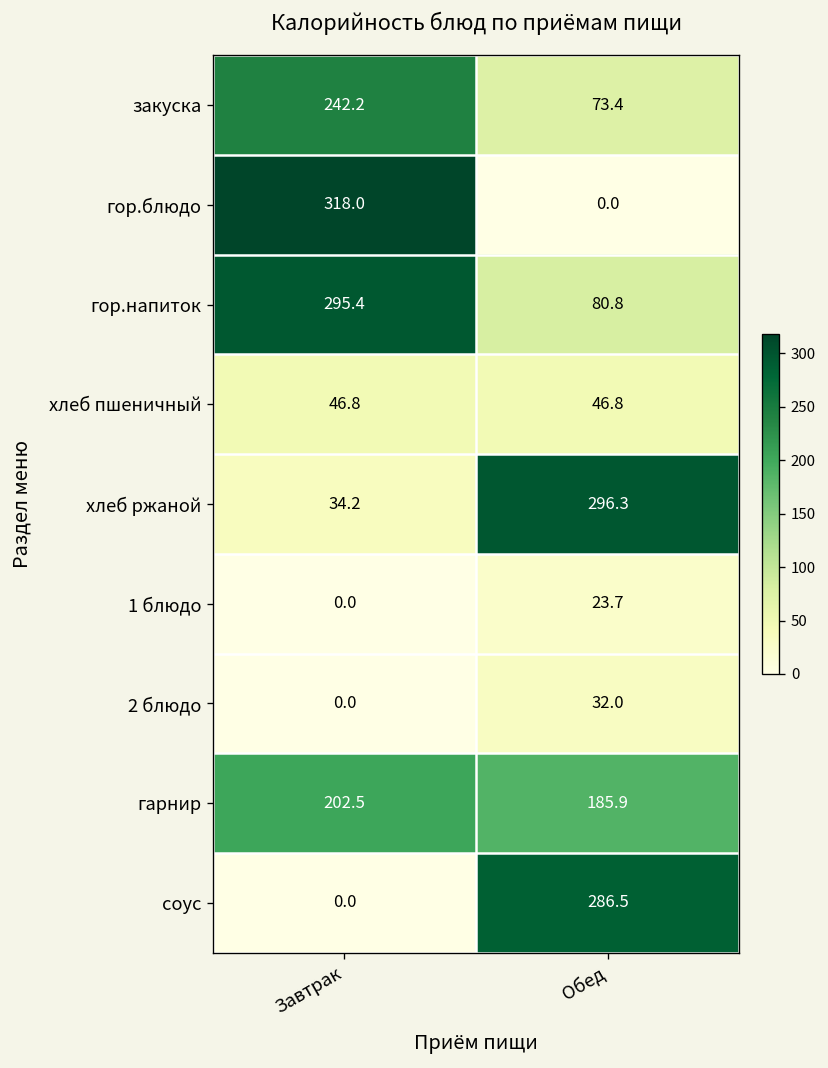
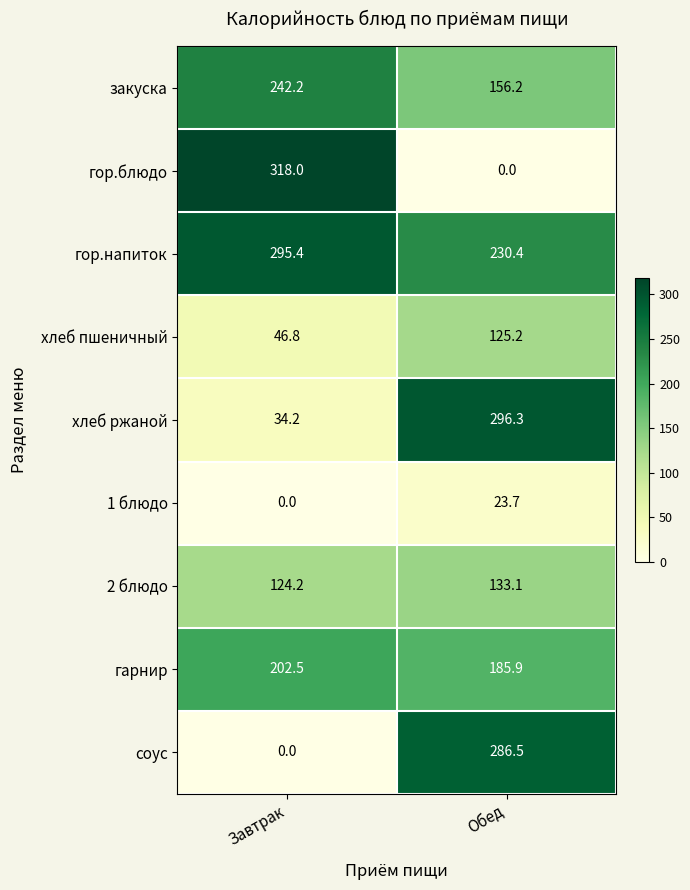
закуска, Обед: 73.4 -> 156.2
гор.напиток, Обед: 80.8 -> 230.4
хлеб пшеничный, Обед: 46.8 -> 125.2
2 блюдо, Завтрак: 0.0 -> 124.2
2 блюдо, Обед: 32.0 -> 133.1
